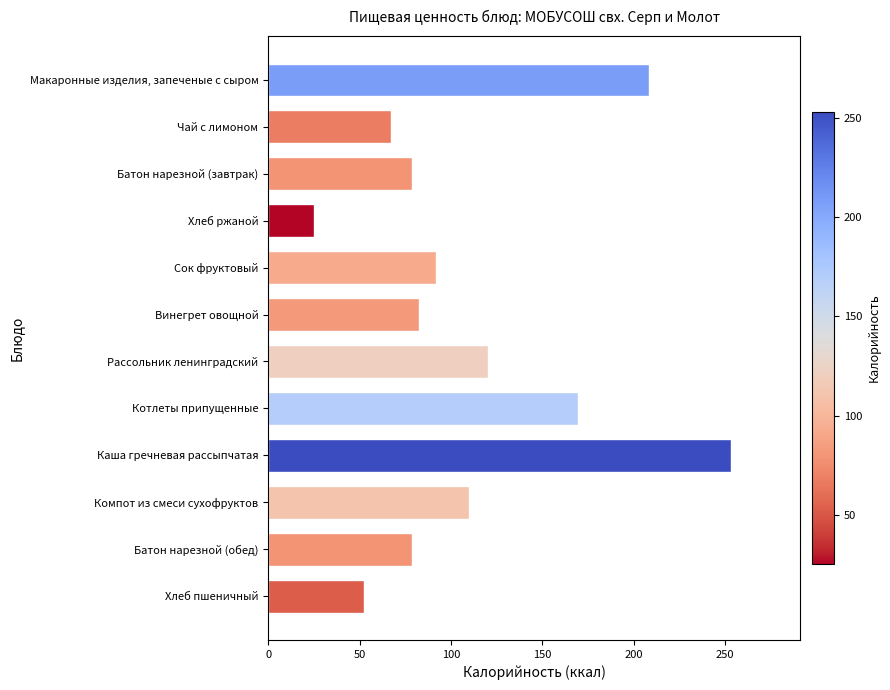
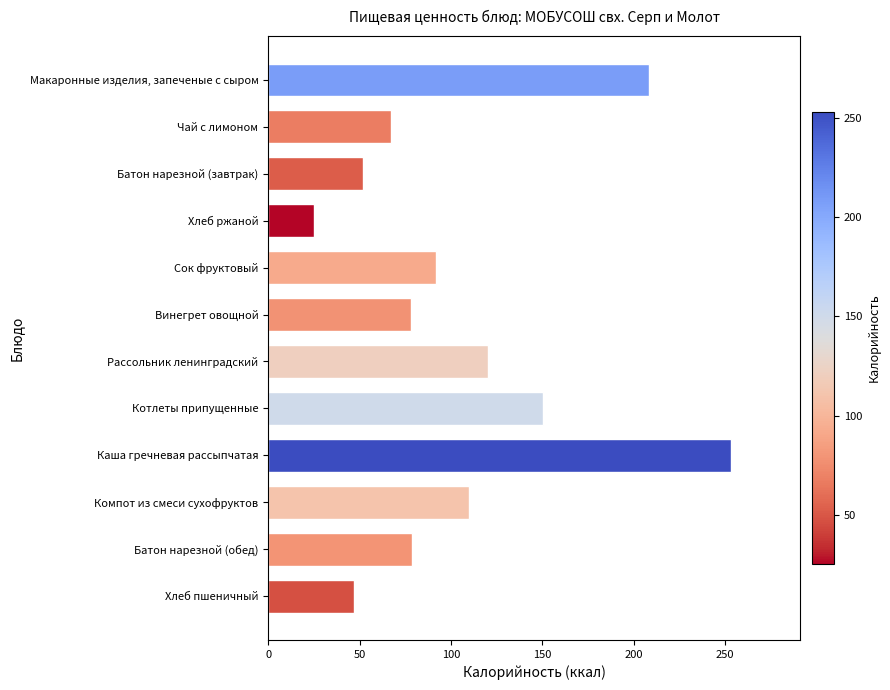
Батон нарезной (завтрак): 79 -> 52
Винегрет овощной: 83 -> 78
Котлеты припущенные: 170 -> 150
Хлеб пшеничный: 52 -> 47
